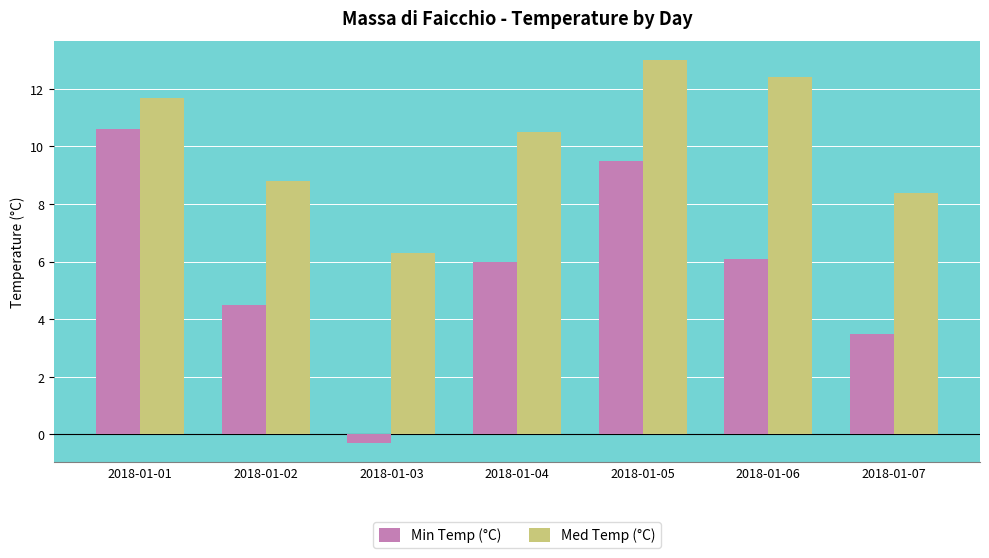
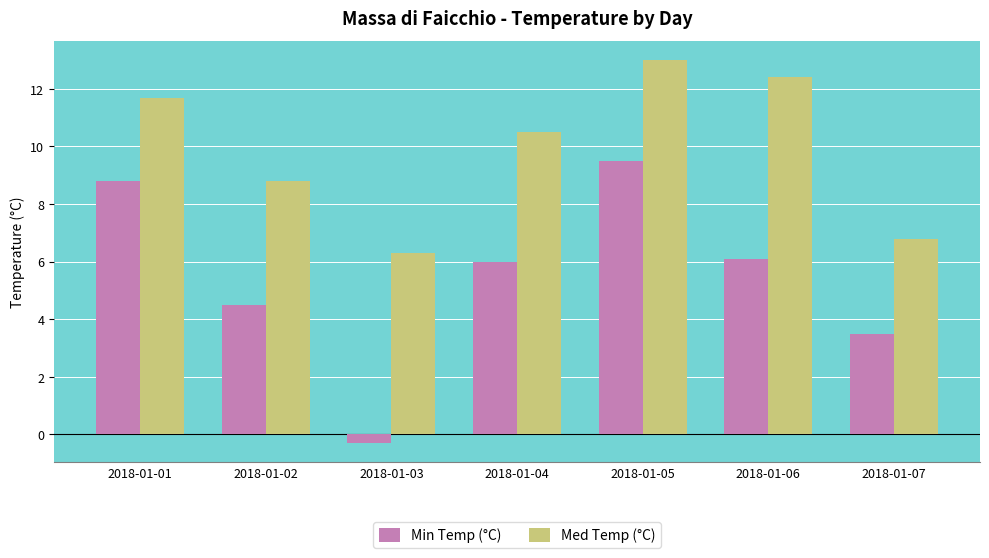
Min Temp (°C), 2018-01-01: 10.6 -> 8.8
Med Temp (°C), 2018-01-07: 8.4 -> 6.8
